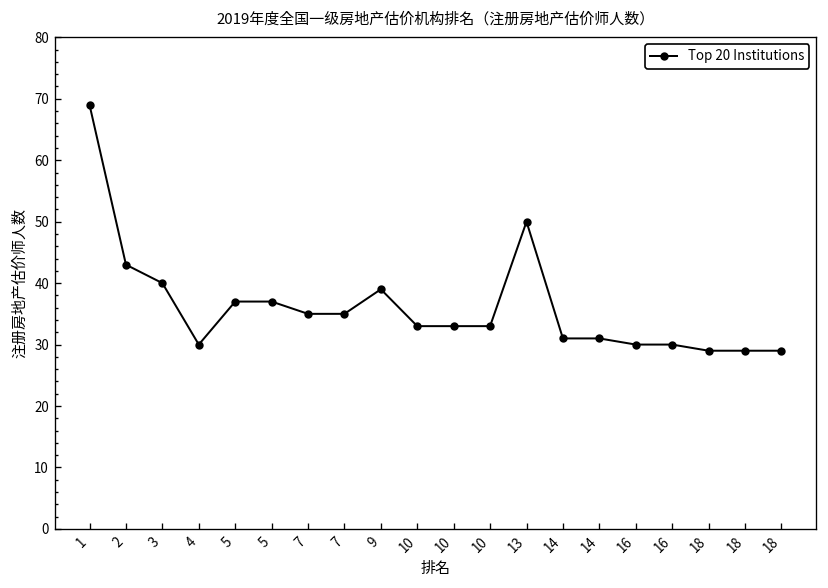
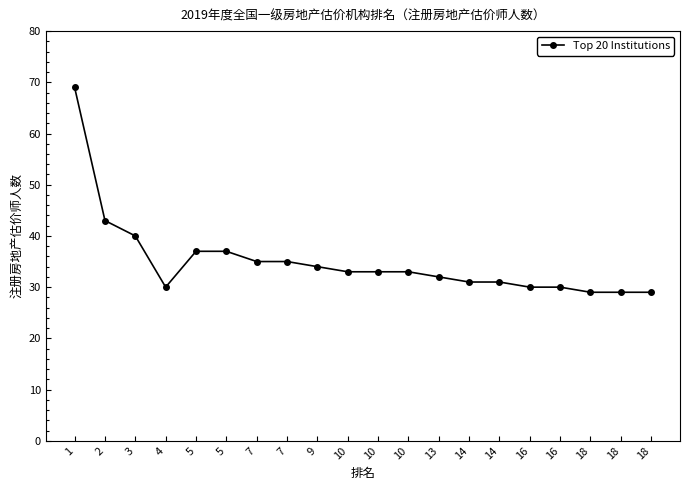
9: 39 -> 34
13: 50 -> 32
